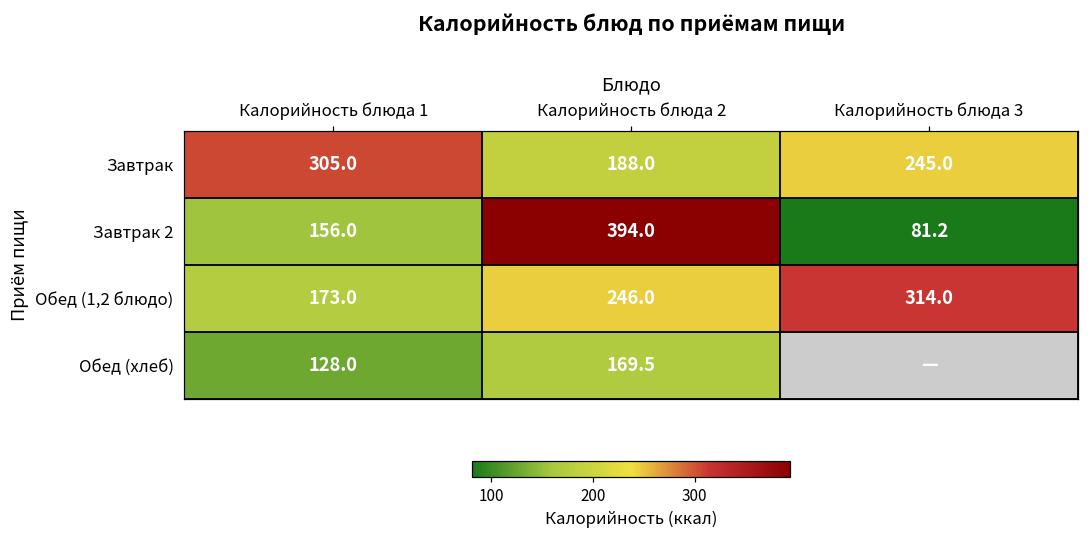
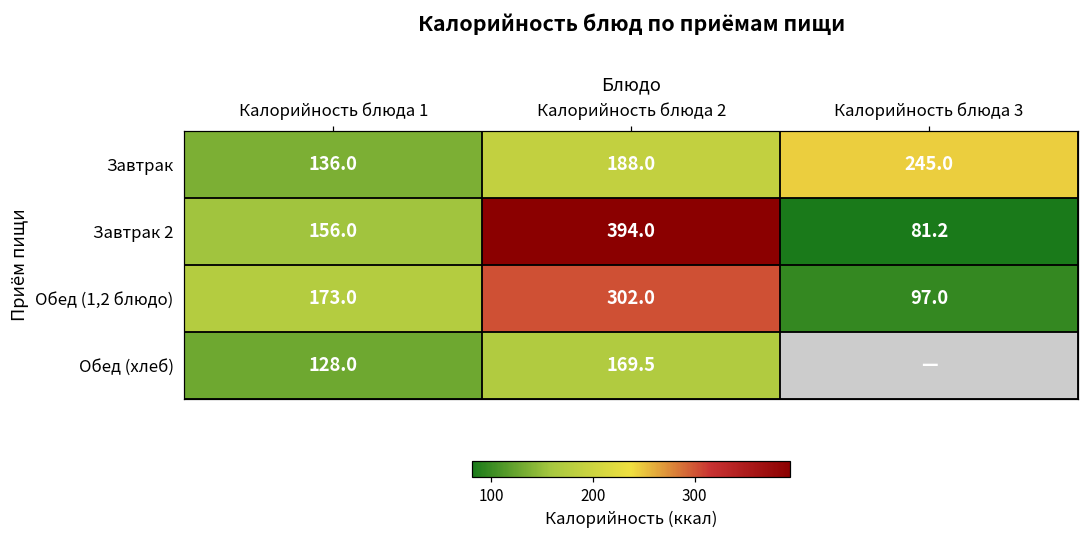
Завтрак, Калорийность блюда 1: 305.0 -> 136.0
Обед (1,2 блюдо), Калорийность блюда 2: 246.0 -> 302.0
Обед (1,2 блюдо), Калорийность блюда 3: 314.0 -> 97.0
